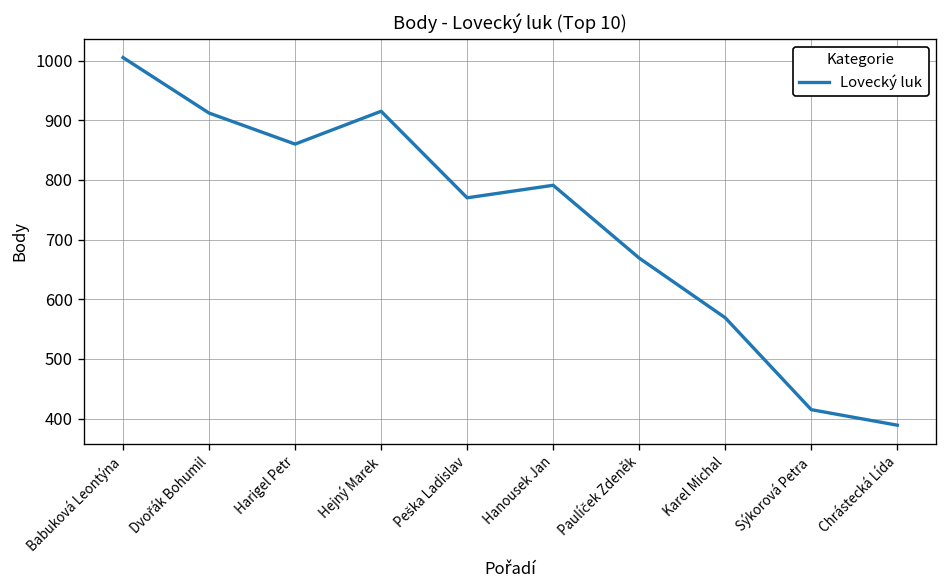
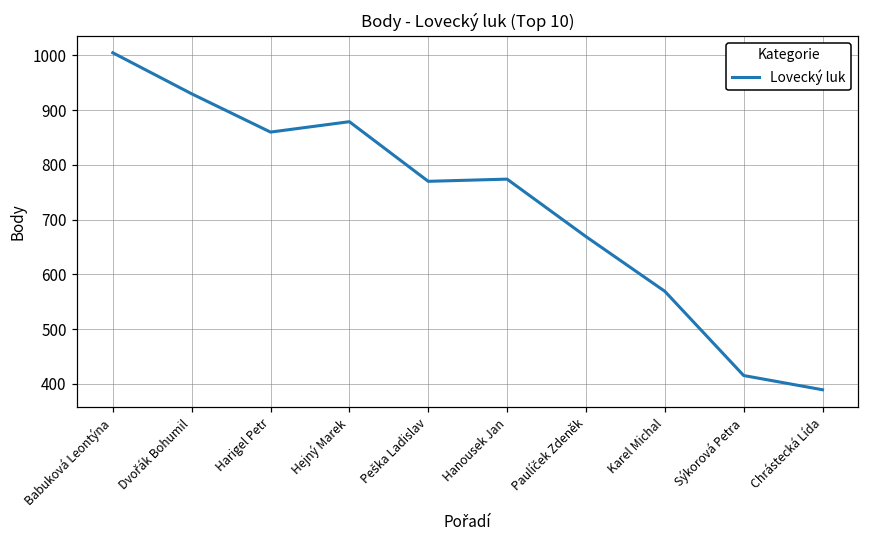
Dvořák Bohumil: 910 -> 930
Hejný Marek: 920 -> 880
Hanousek Jan: 790 -> 770
